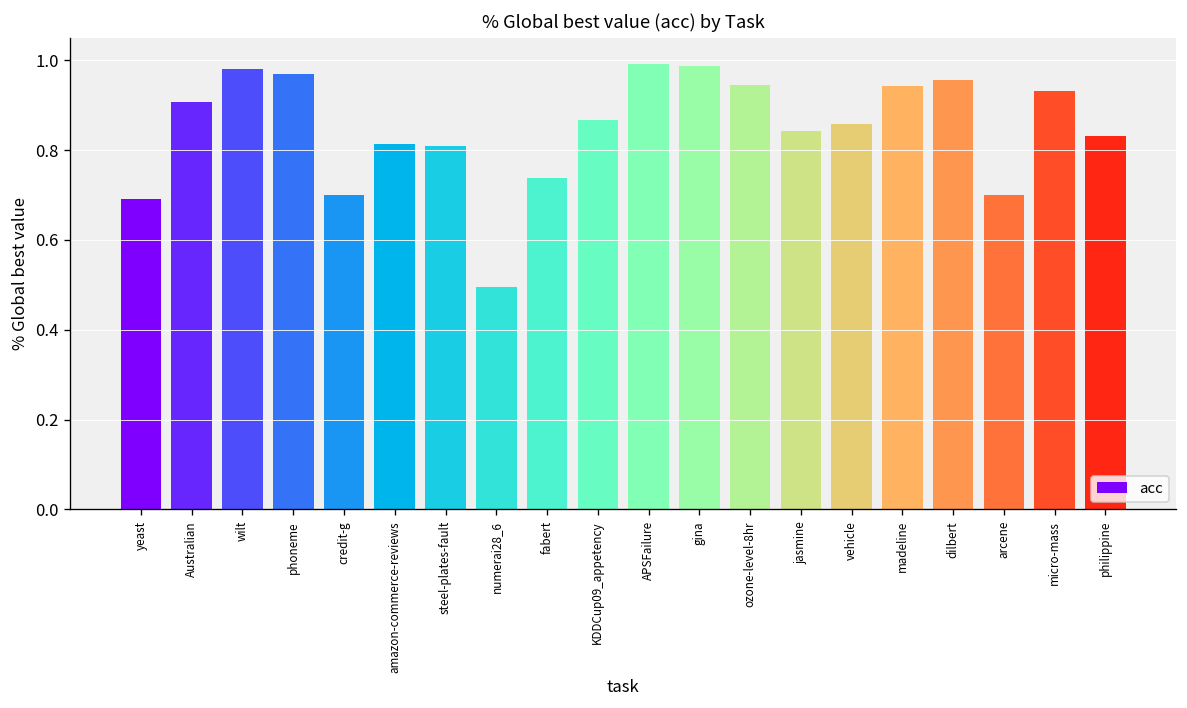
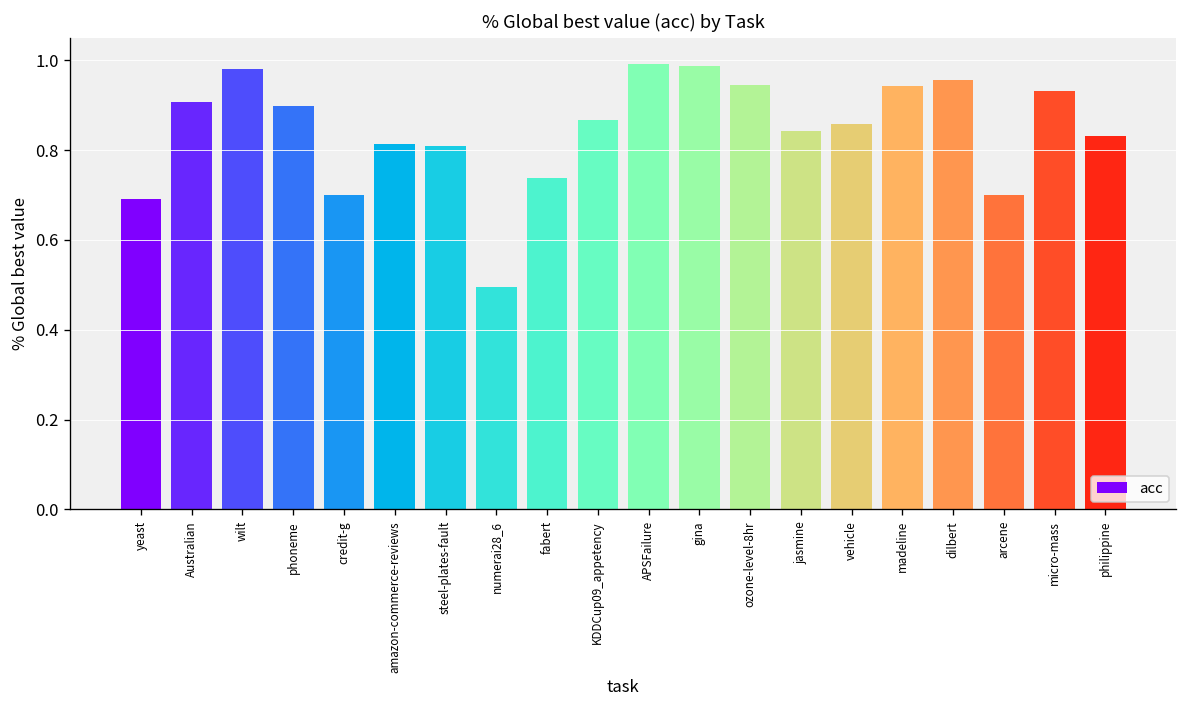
phoneme: 0.97 -> 0.90
